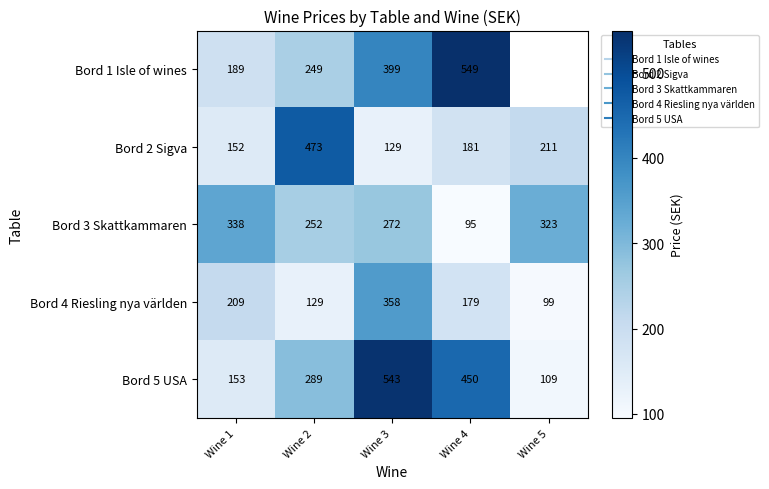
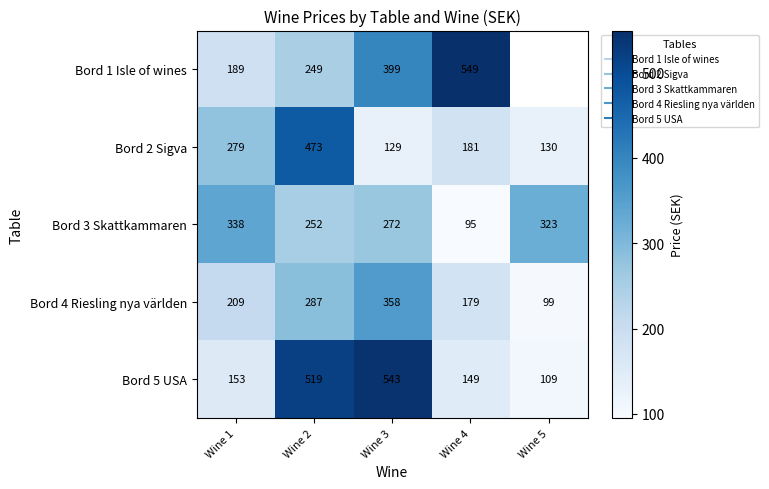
Bord 2 Sigva, Wine 1: 152 -> 279
Bord 2 Sigva, Wine 5: 211 -> 130
Bord 4 Riesling nya världen, Wine 2: 129 -> 287
Bord 5 USA, Wine 2: 289 -> 519
Bord 5 USA, Wine 4: 450 -> 149
